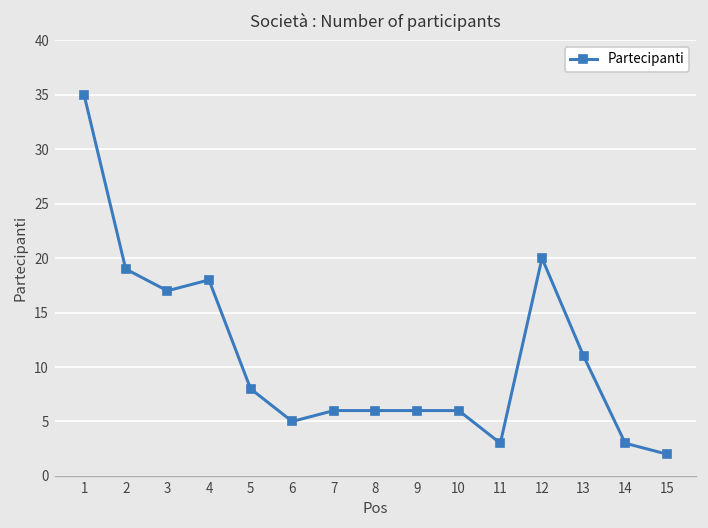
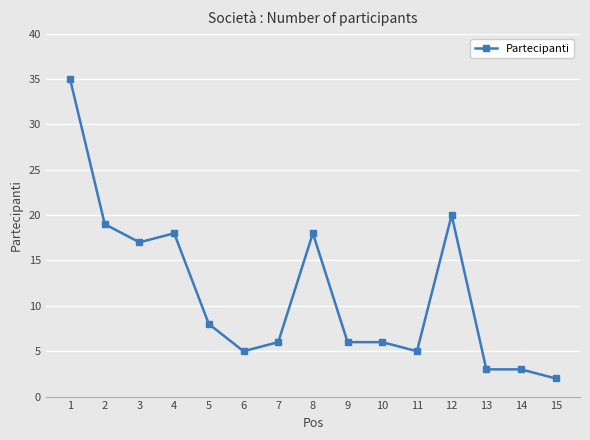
8: 6 -> 18
11: 3 -> 5
13: 11 -> 3
